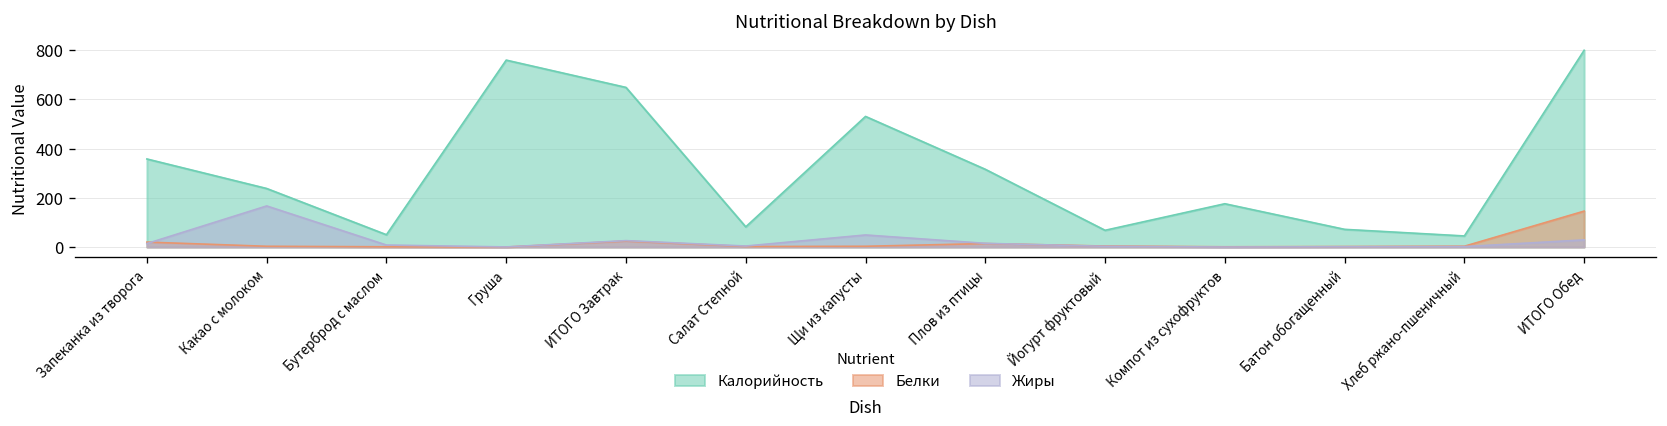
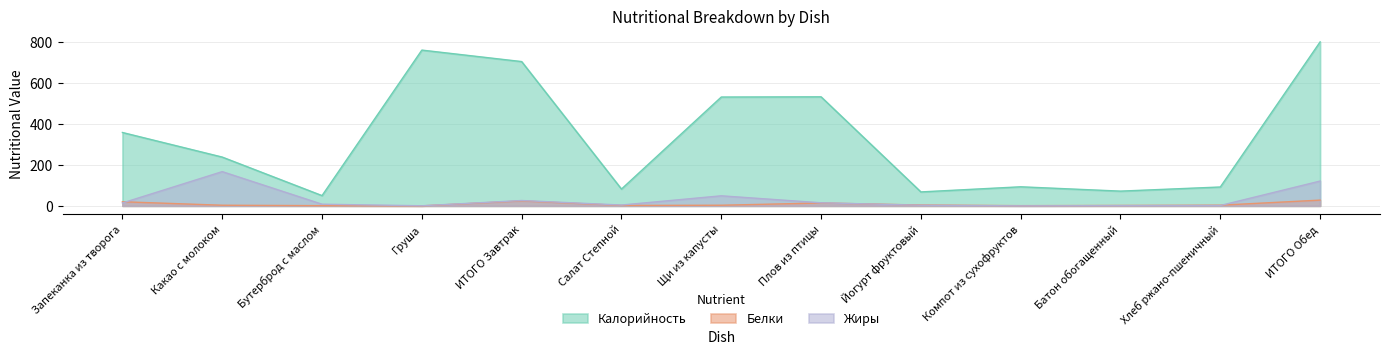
Калорийность, ИТОГО Завтрак: 650 -> 700
Калорийность, Плов из птицы: 320 -> 530
Калорийность, Компот из сухофруктов: 180 -> 90
Калорийность, Хлеб ржано-пшеничный: 50 -> 90
Белки, ИТОГО Обед: 150 -> 30
Жиры, ИТОГО Обед: 30 -> 120
